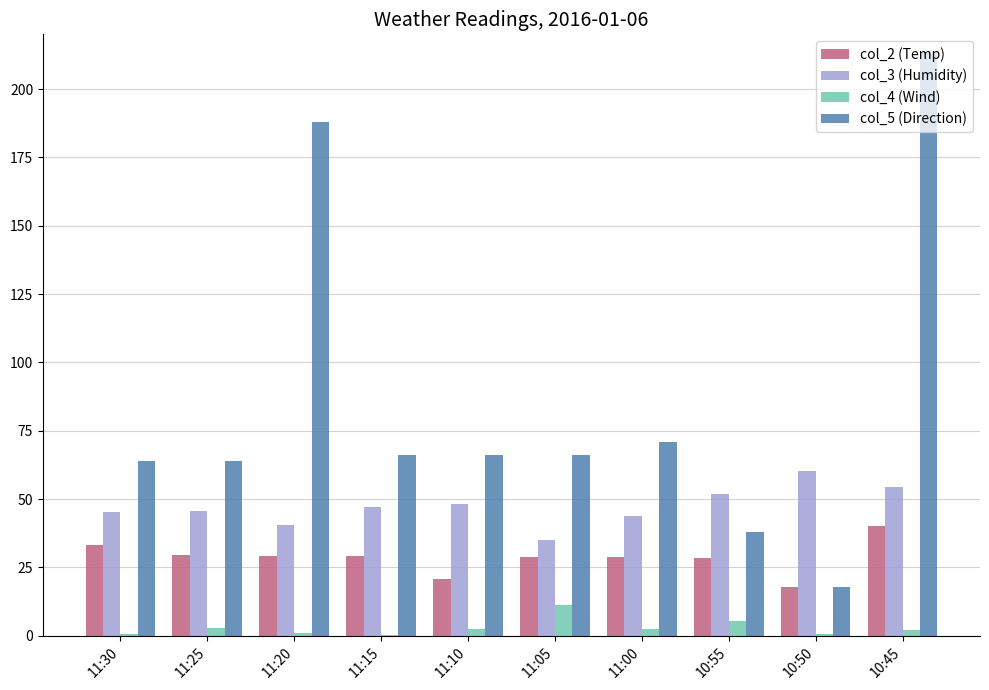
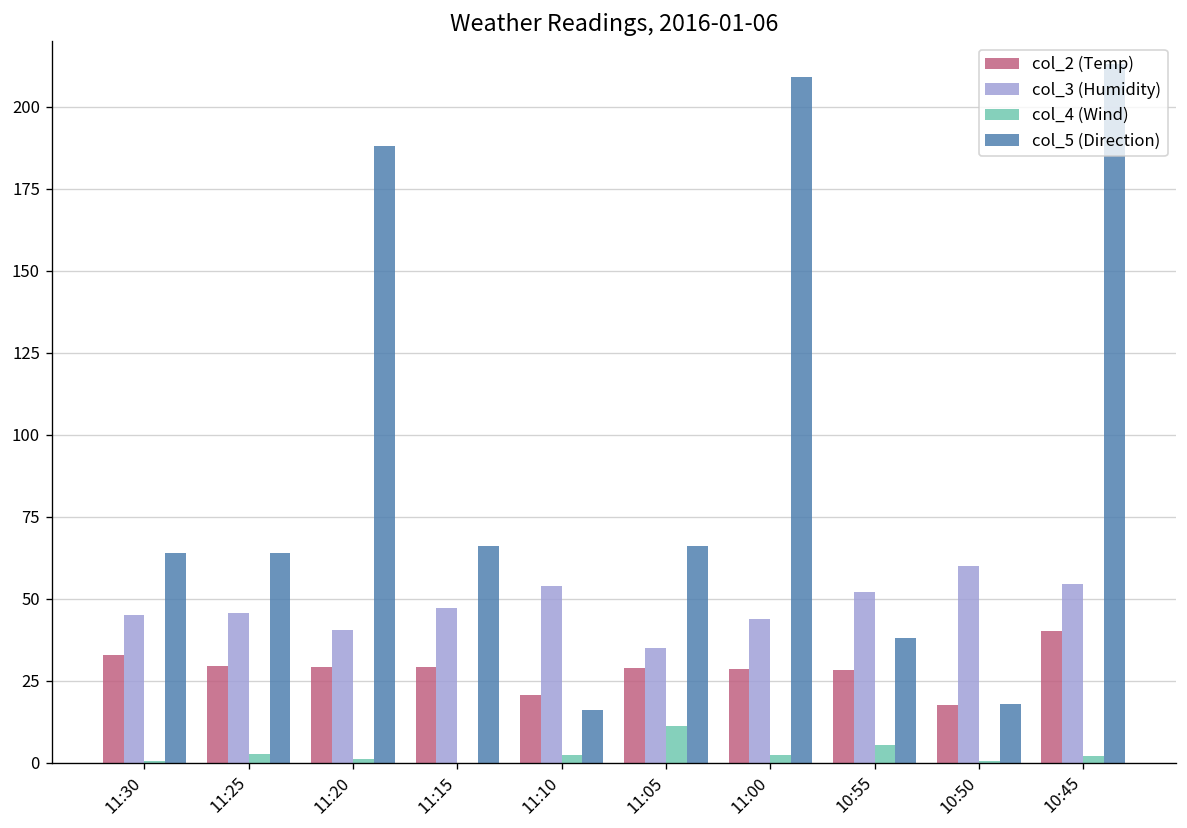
col_3 (Humidity), 11:10: 48 -> 54
col_5 (Direction), 11:10: 66 -> 16
col_5 (Direction), 11:00: 71 -> 209
